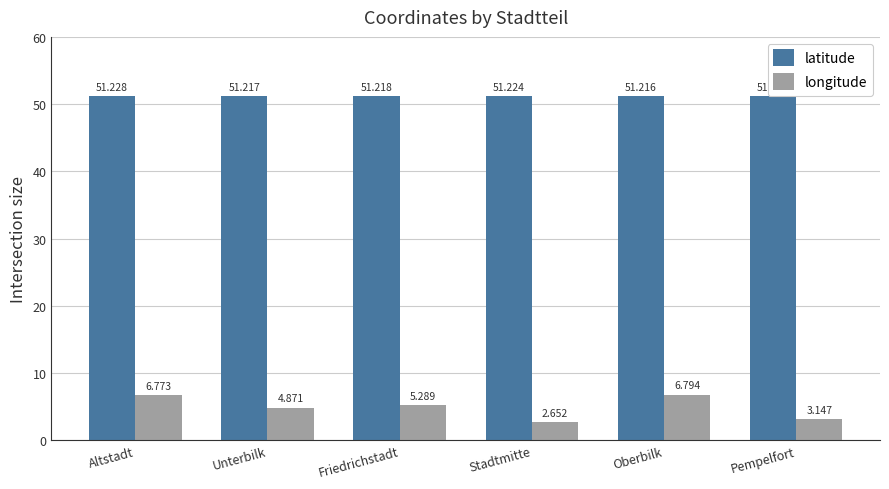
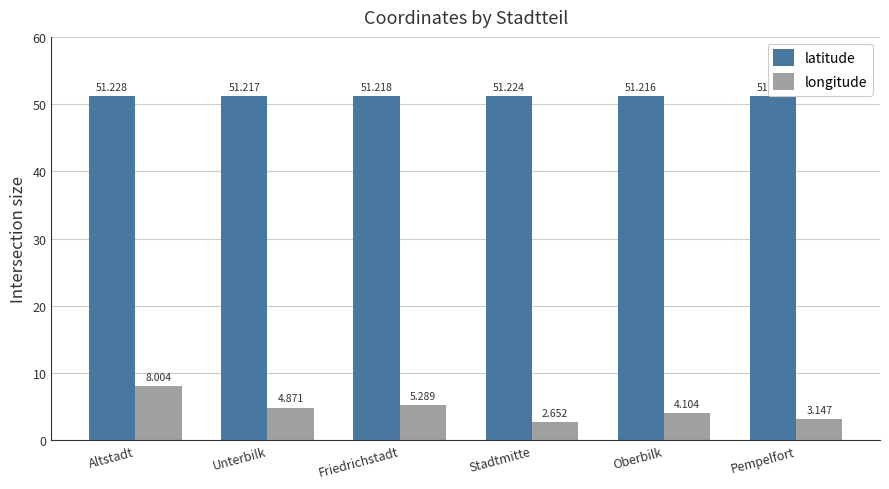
longitude, Altstadt: 6.773 -> 8.004
longitude, Oberbilk: 6.794 -> 4.104
